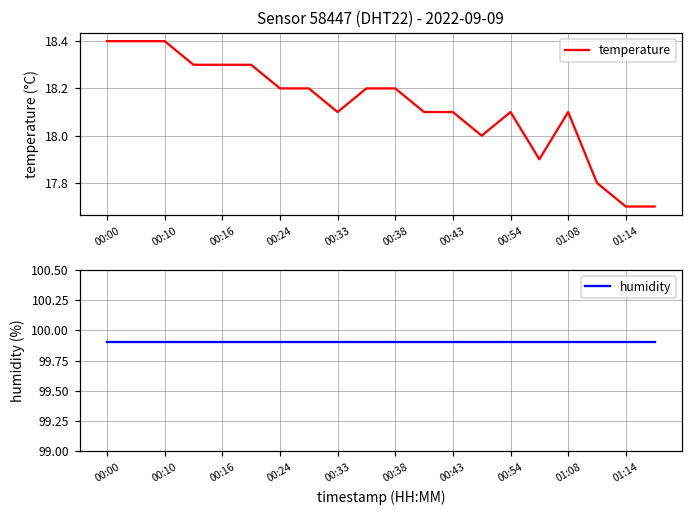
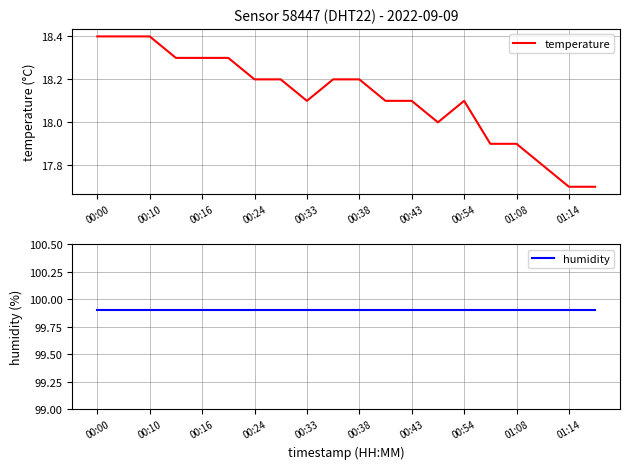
Sensor 58447 (DHT22) - 2022-09-09, 01:08: 18.1 -> 17.9
